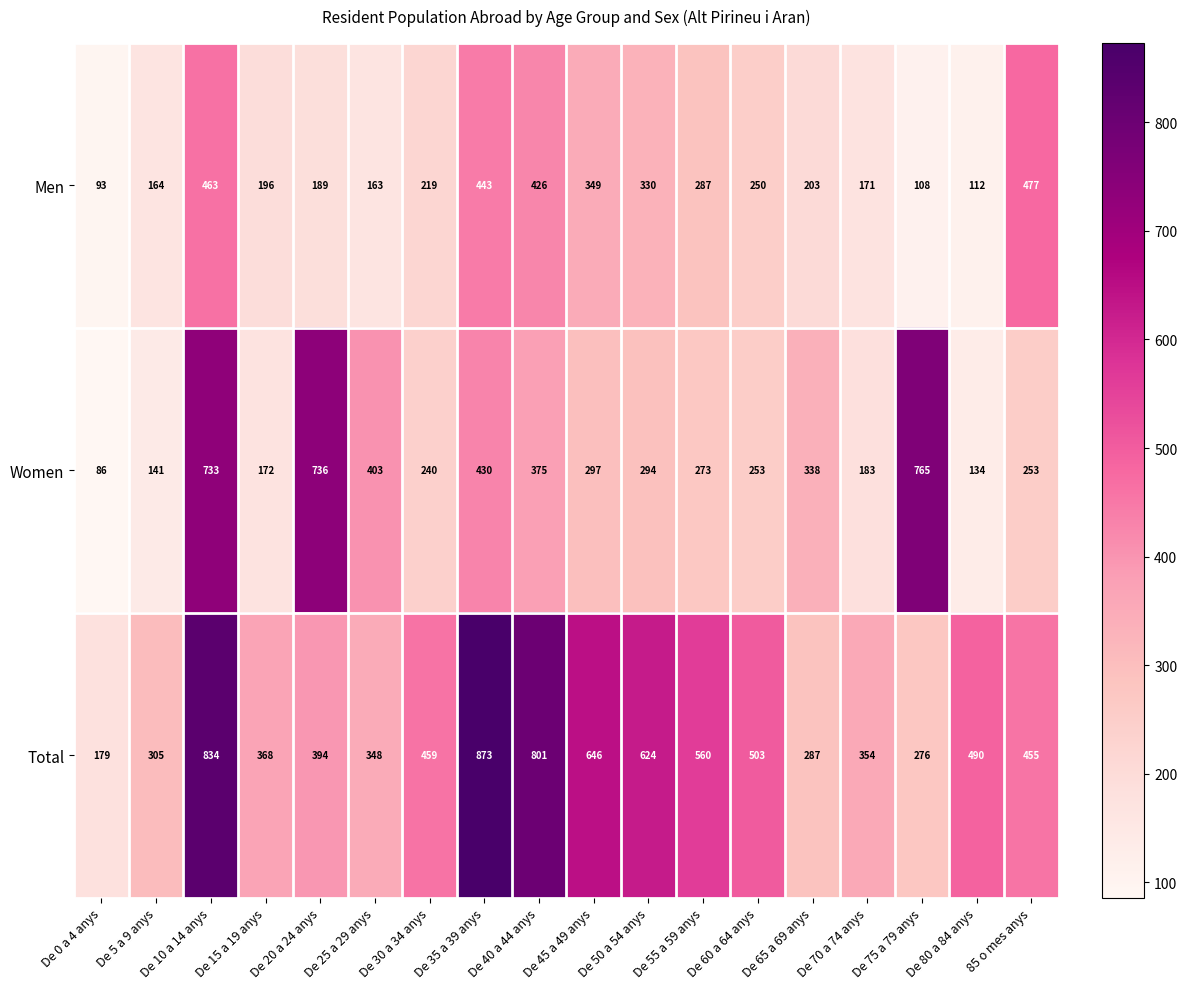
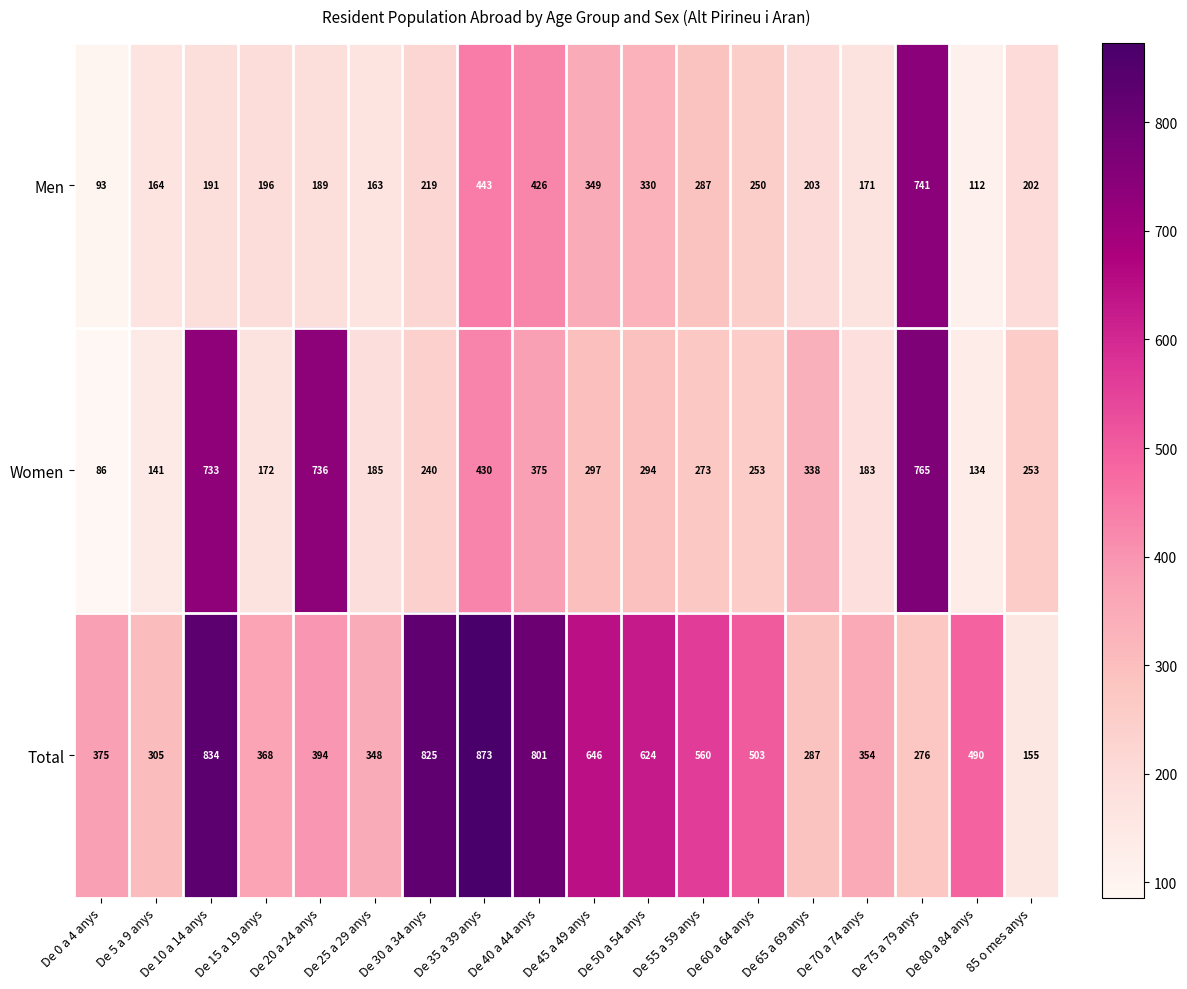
Men, De 10 a 14 anys: 463 -> 191
Men, De 75 a 79 anys: 108 -> 741
Men, 85 o mes anys: 477 -> 202
Women, De 25 a 29 anys: 403 -> 185
Total, De 0 a 4 anys: 179 -> 375
Total, De 30 a 34 anys: 459 -> 825
Total, 85 o mes anys: 455 -> 155
